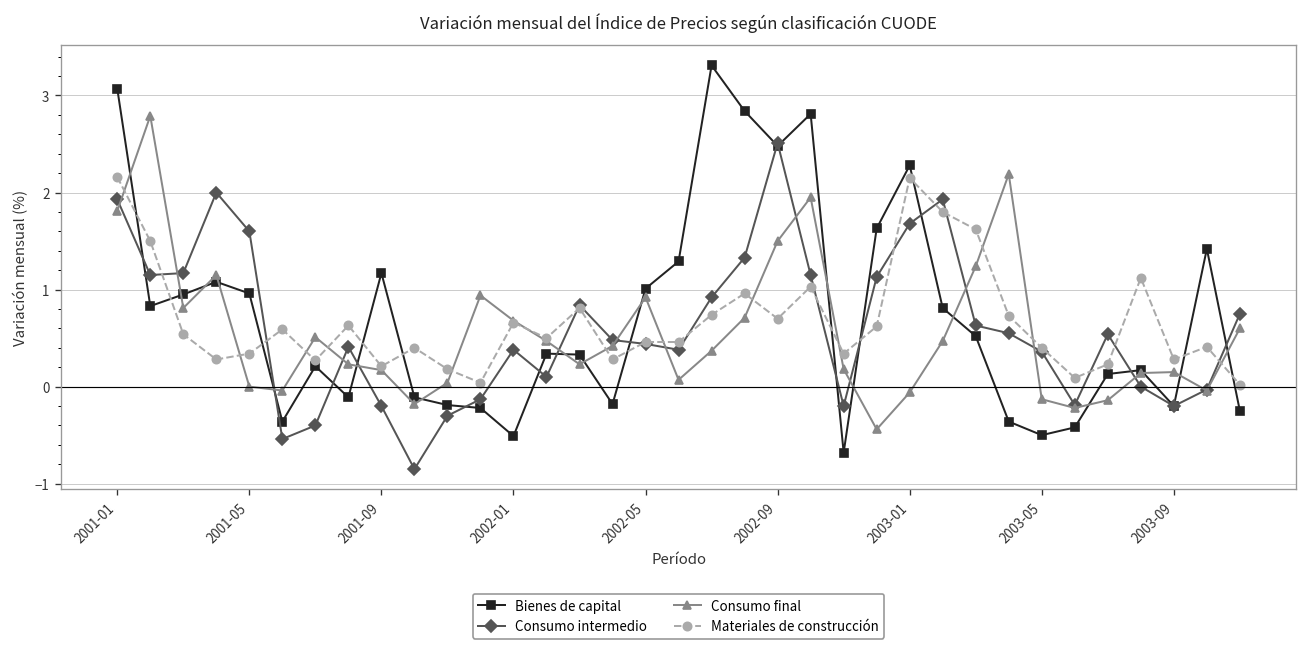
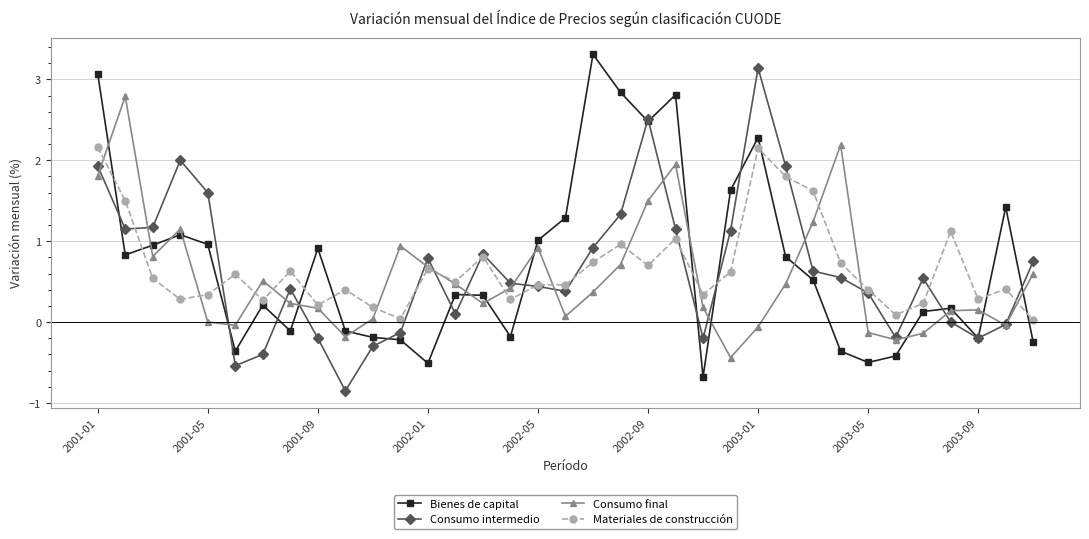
Bienes de capital, 2001-09: 1.2 -> 0.9
Consumo intermedio, 2002-01: 0.4 -> 0.8
Consumo intermedio, 2003-01: 1.7 -> 3.1
